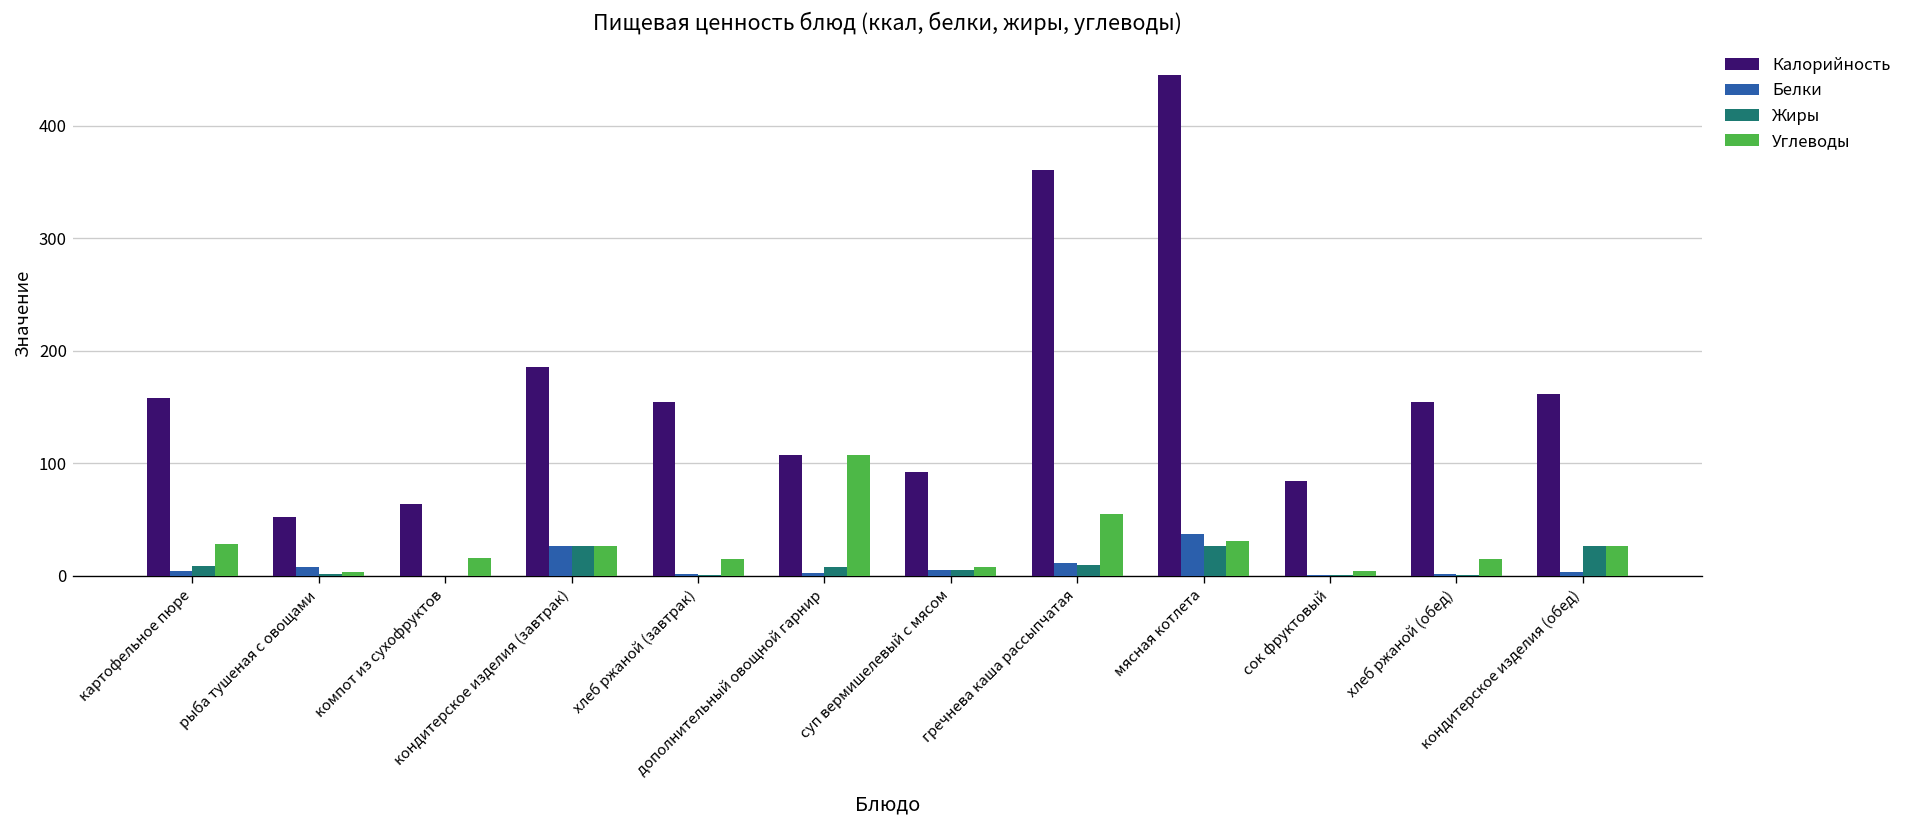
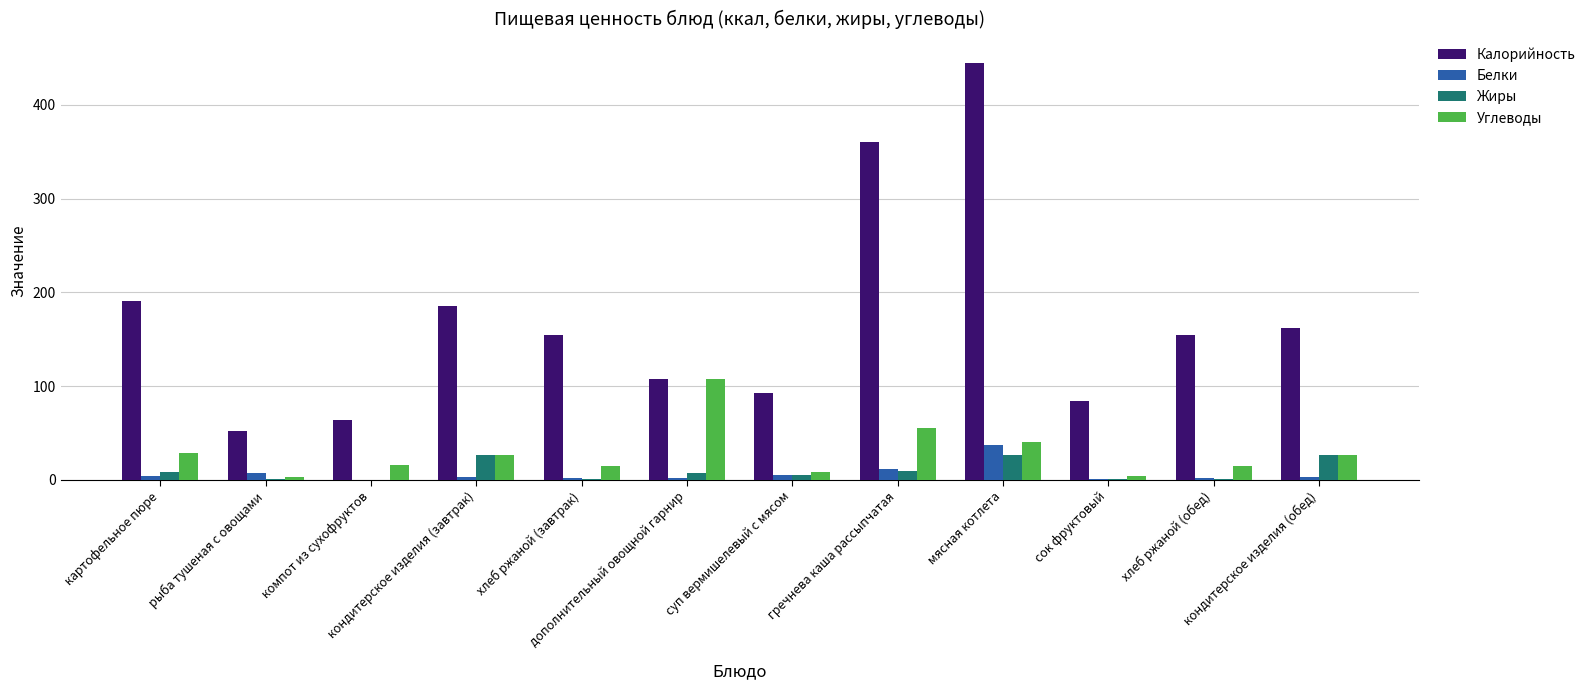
Калорийность, картофельное пюре: 160 -> 190
Белки, кондитерское изделия (завтрак): 30 -> 0
Углеводы, мясная котлета: 30 -> 40
